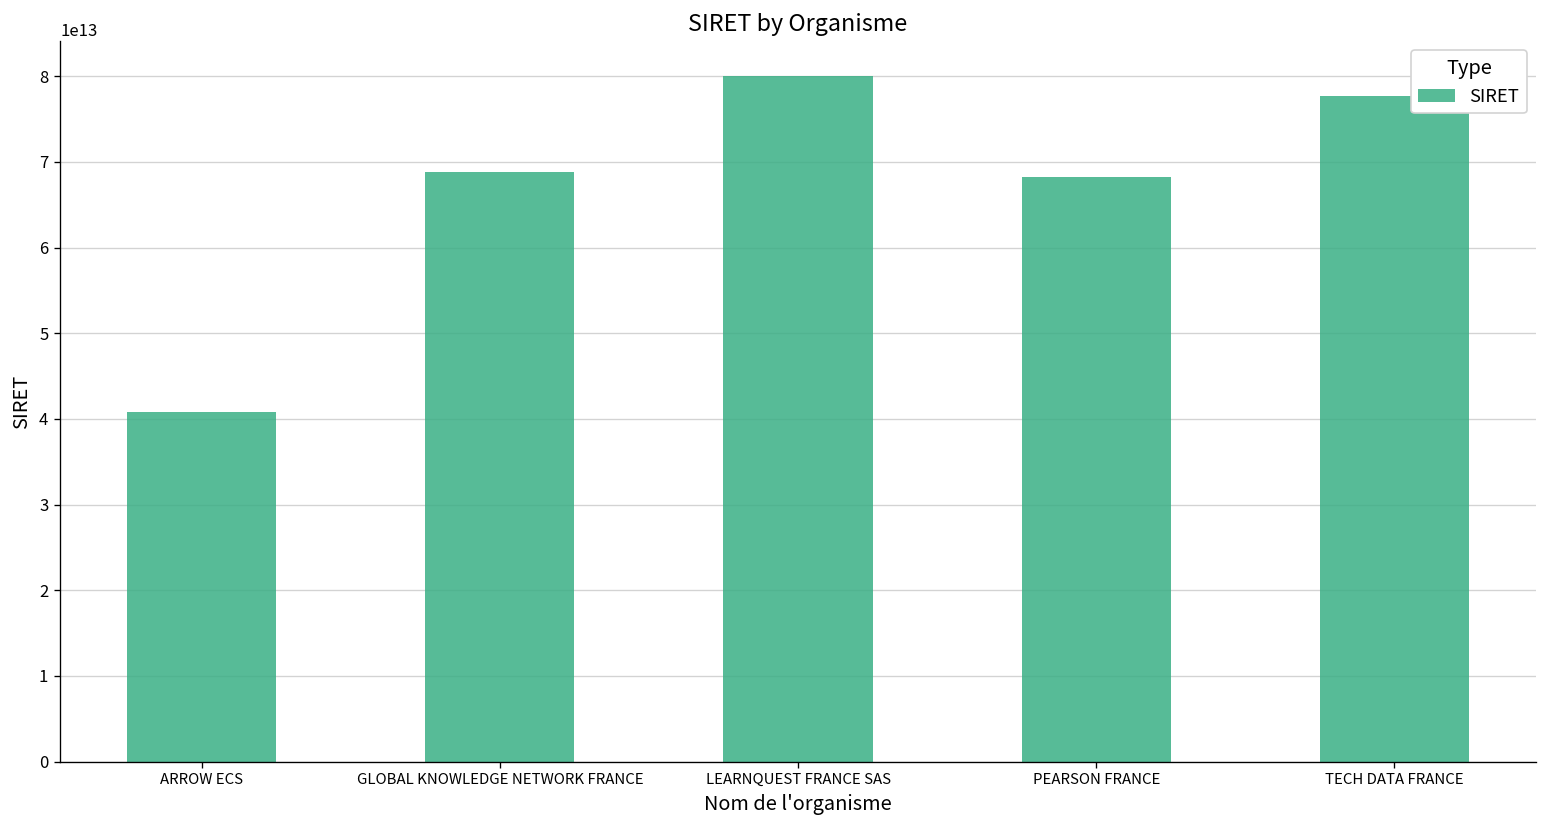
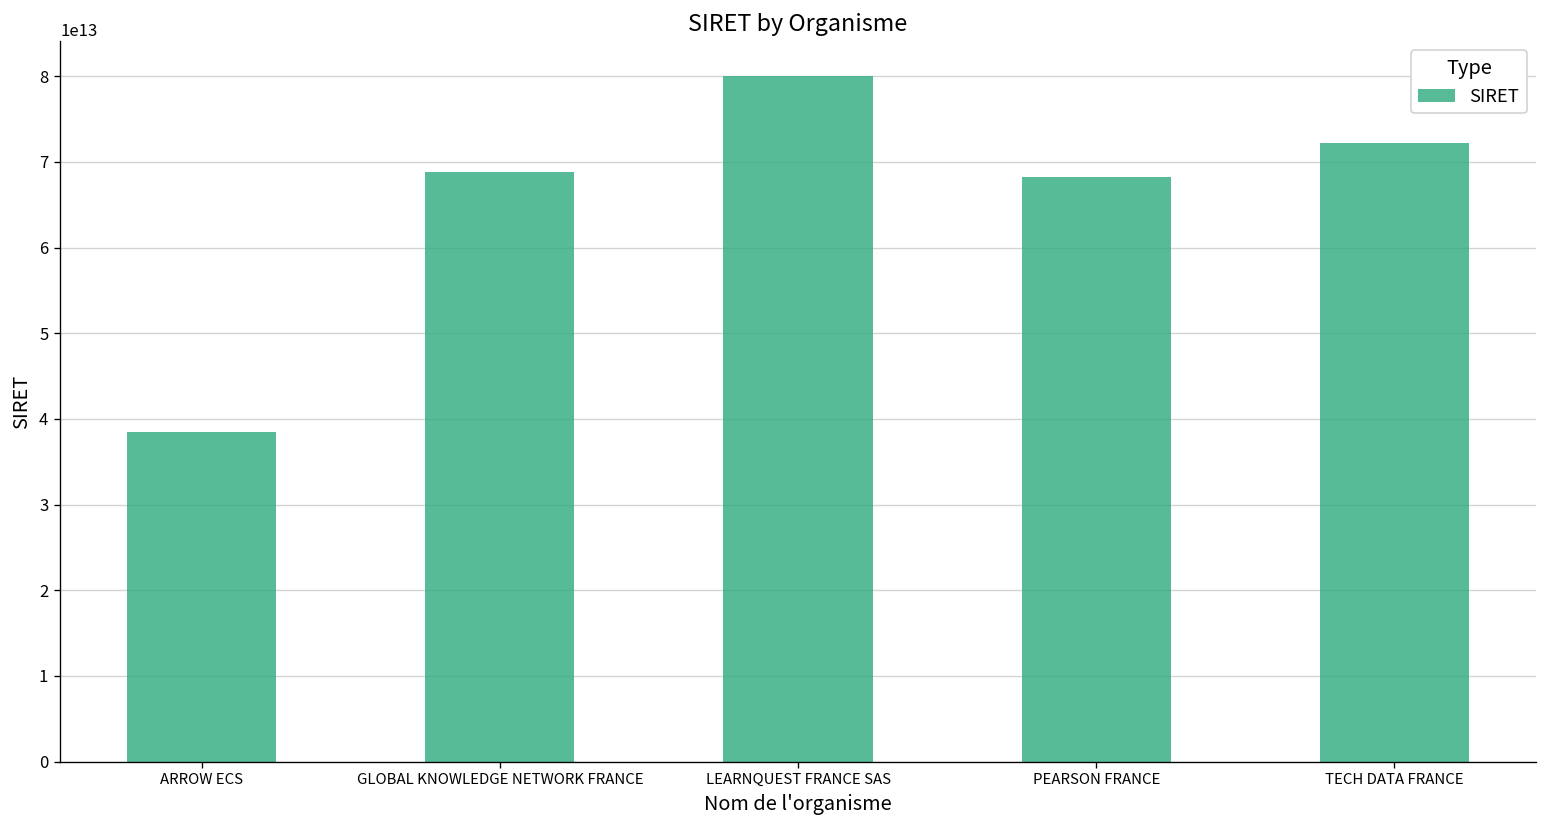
ARROW ECS: 41000000000000 -> 38000000000000
TECH DATA FRANCE: 78000000000000 -> 72000000000000
